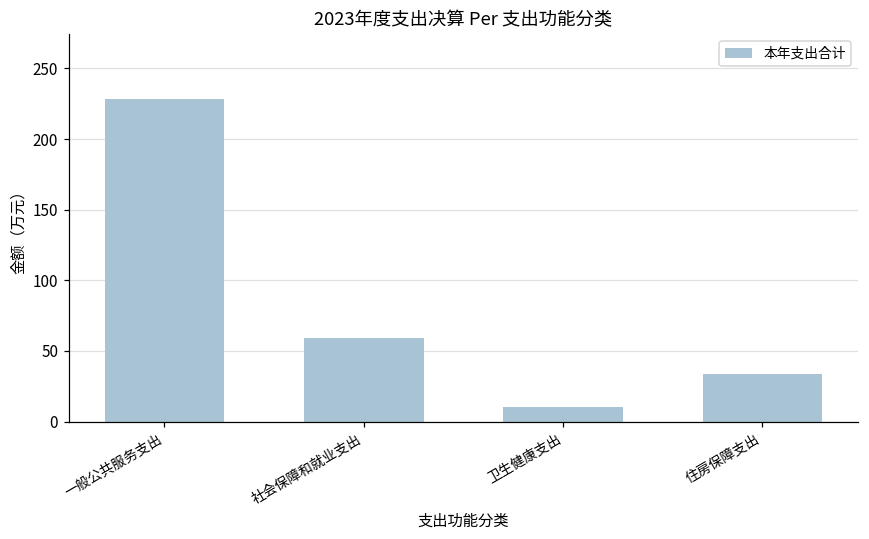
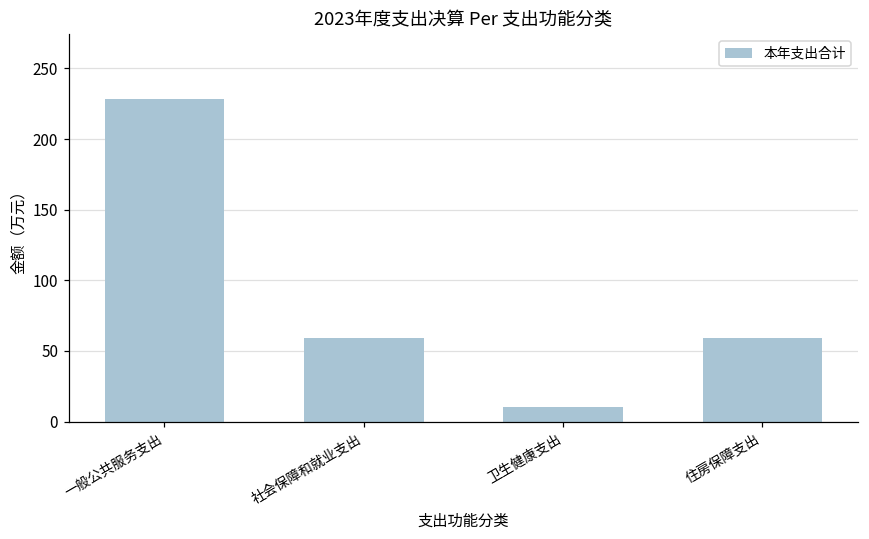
住房保障支出: 34 -> 59
